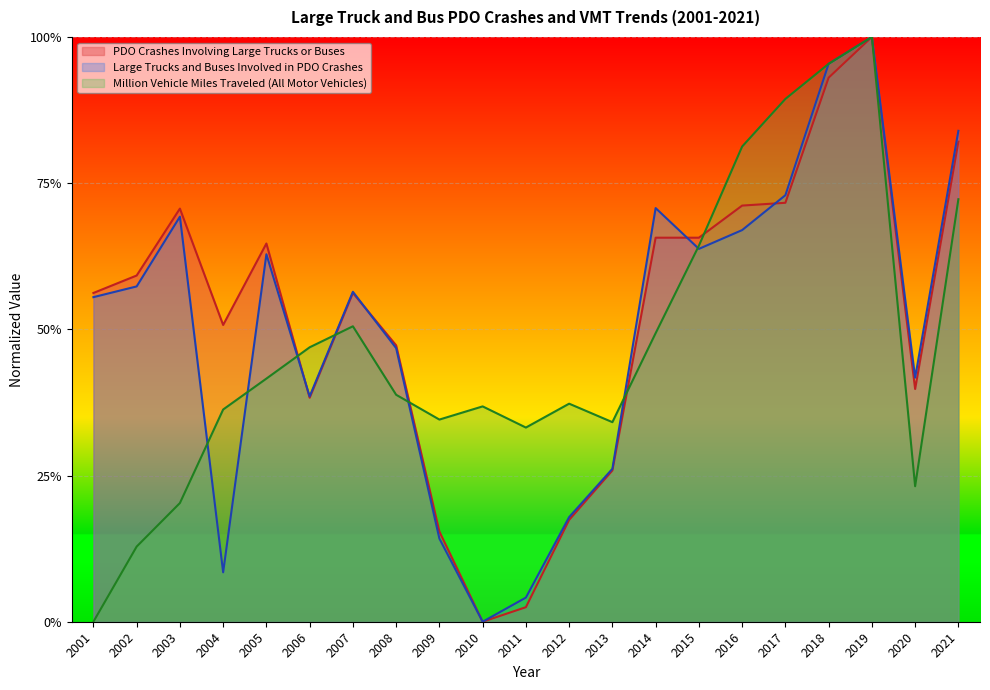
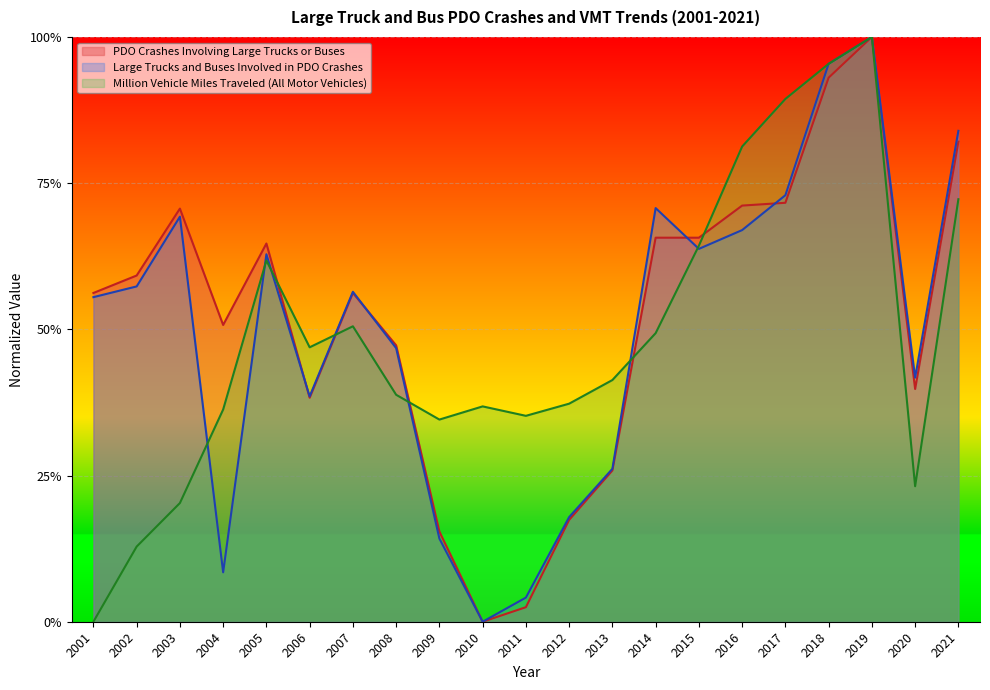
Million Vehicle Miles Traveled (All Motor Vehicles), 2005: 42% -> 62%
Million Vehicle Miles Traveled (All Motor Vehicles), 2011: 33% -> 35%
Million Vehicle Miles Traveled (All Motor Vehicles), 2013: 34% -> 41%
